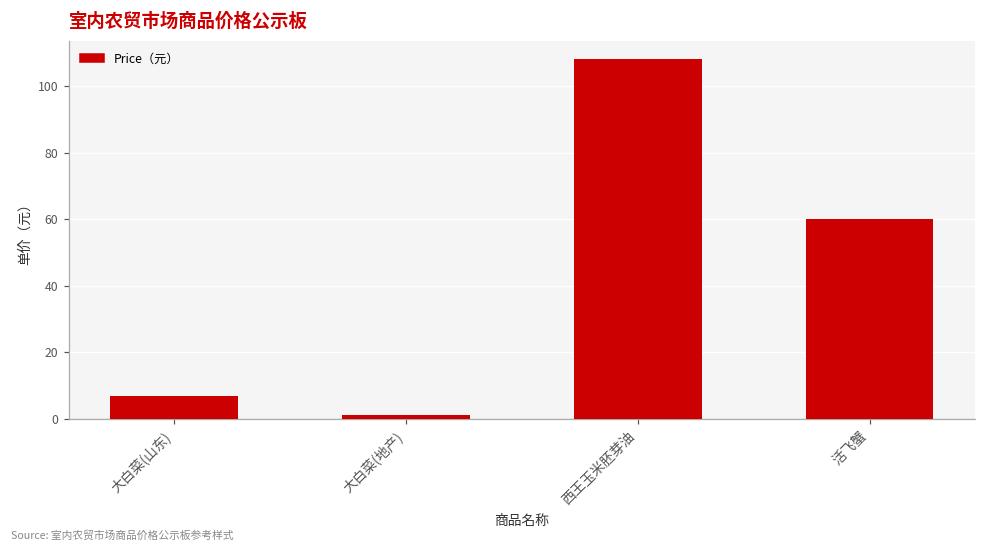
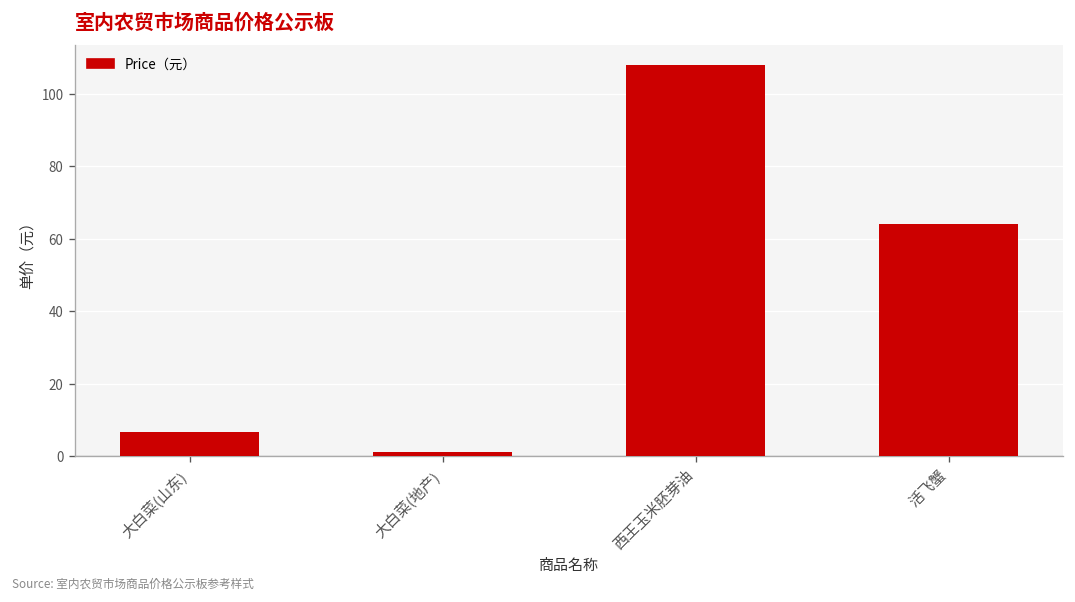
活飞蟹: 60 -> 64
